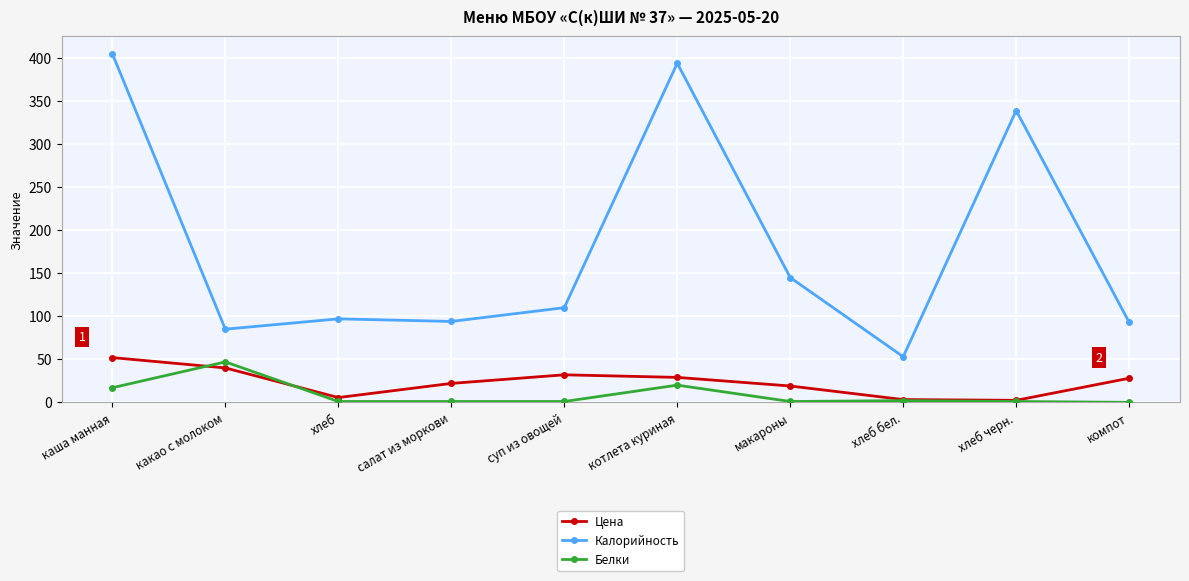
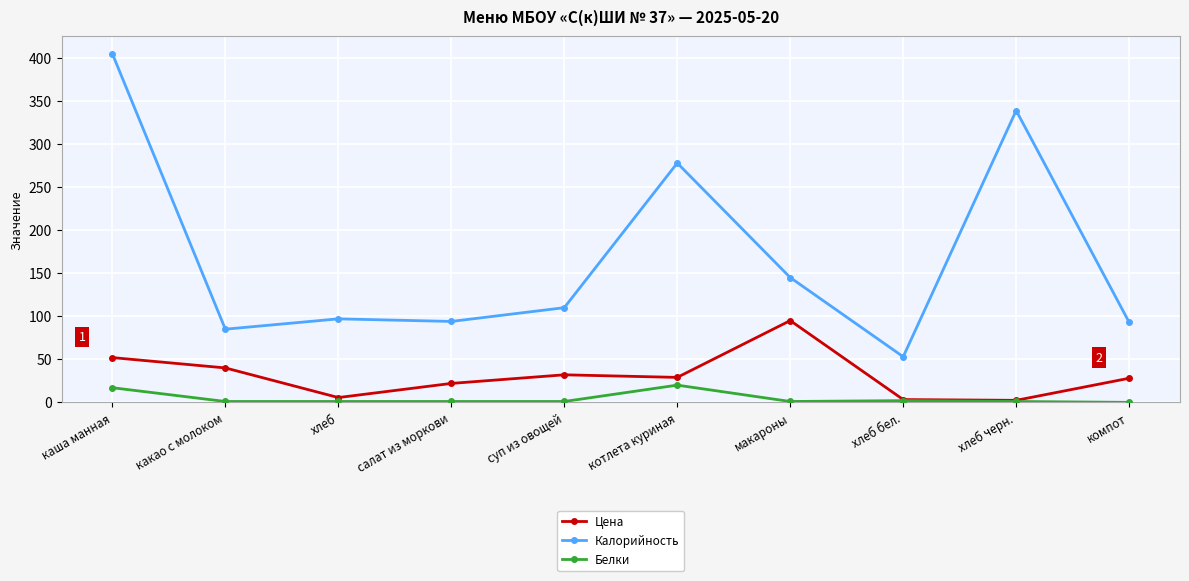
Белки, какао с молоком: 50 -> 0
Калорийность, котлета куриная: 390 -> 280
Цена, макароны: 20 -> 100
